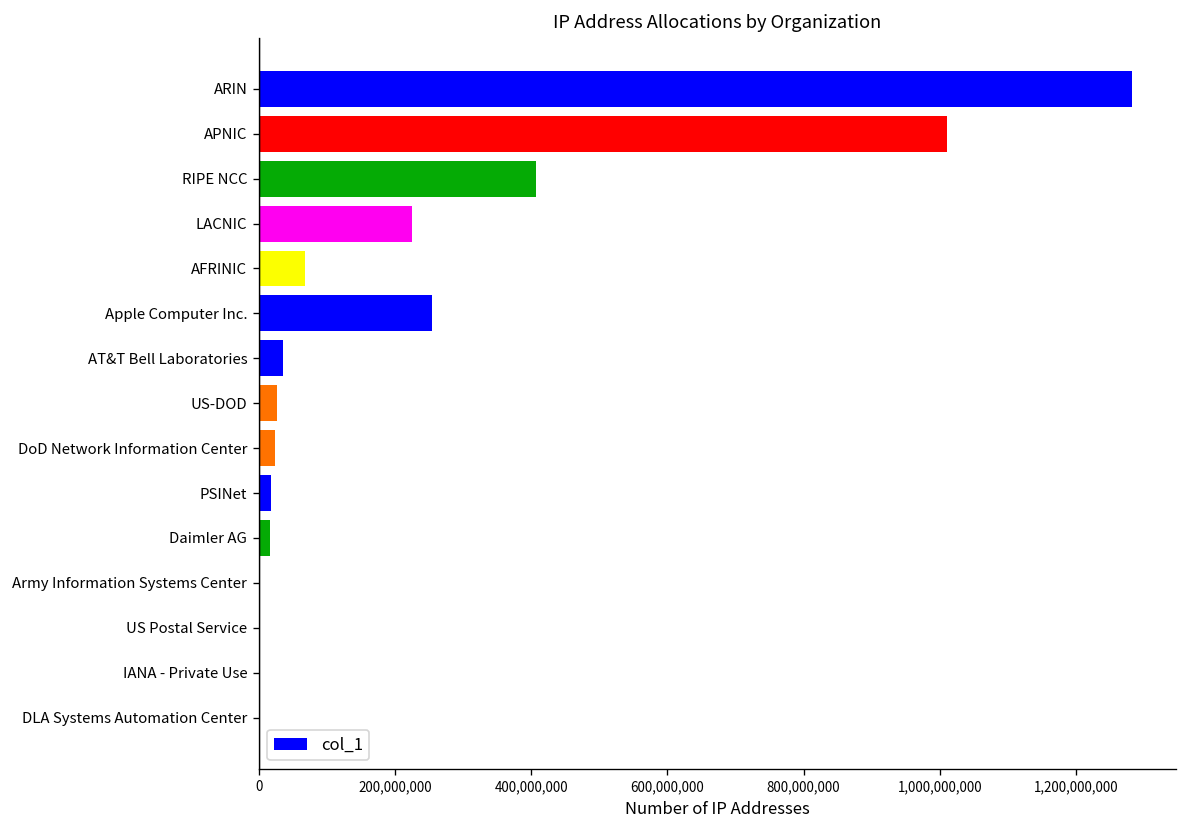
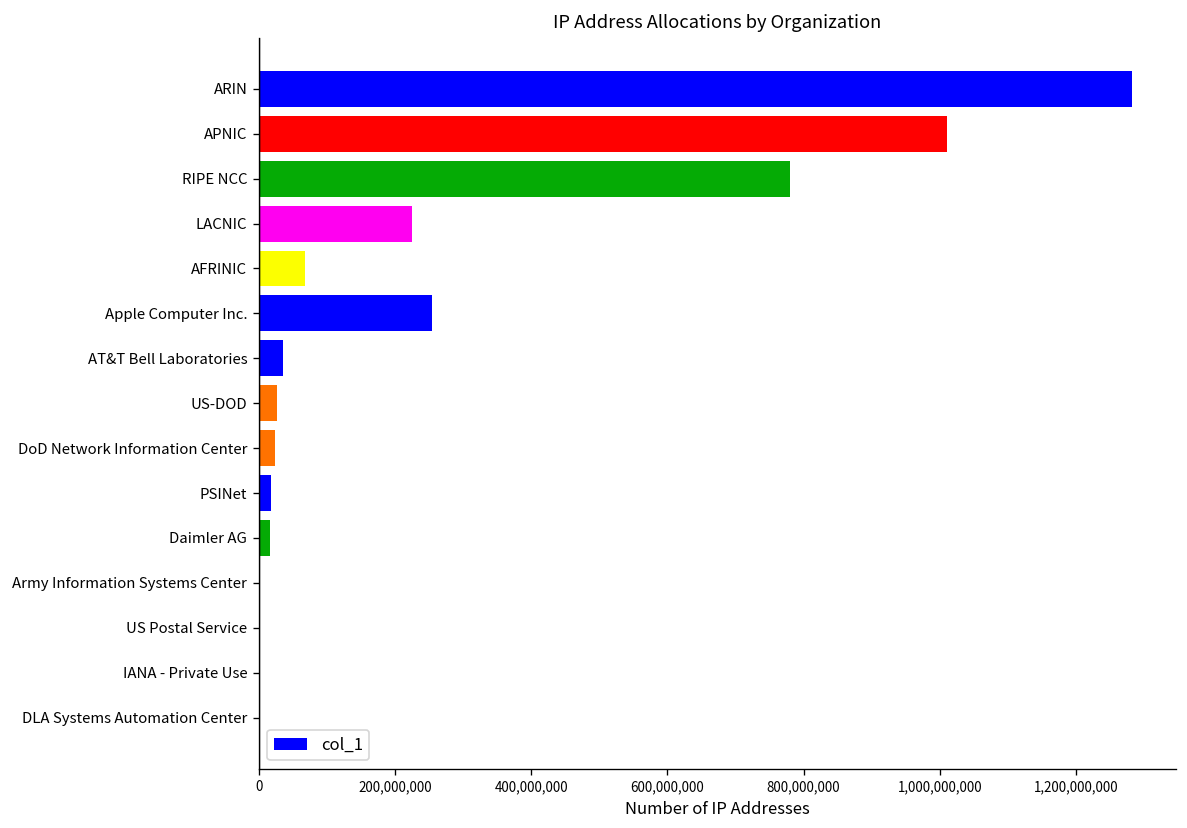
RIPE NCC: 410,000,000 -> 780,000,000
